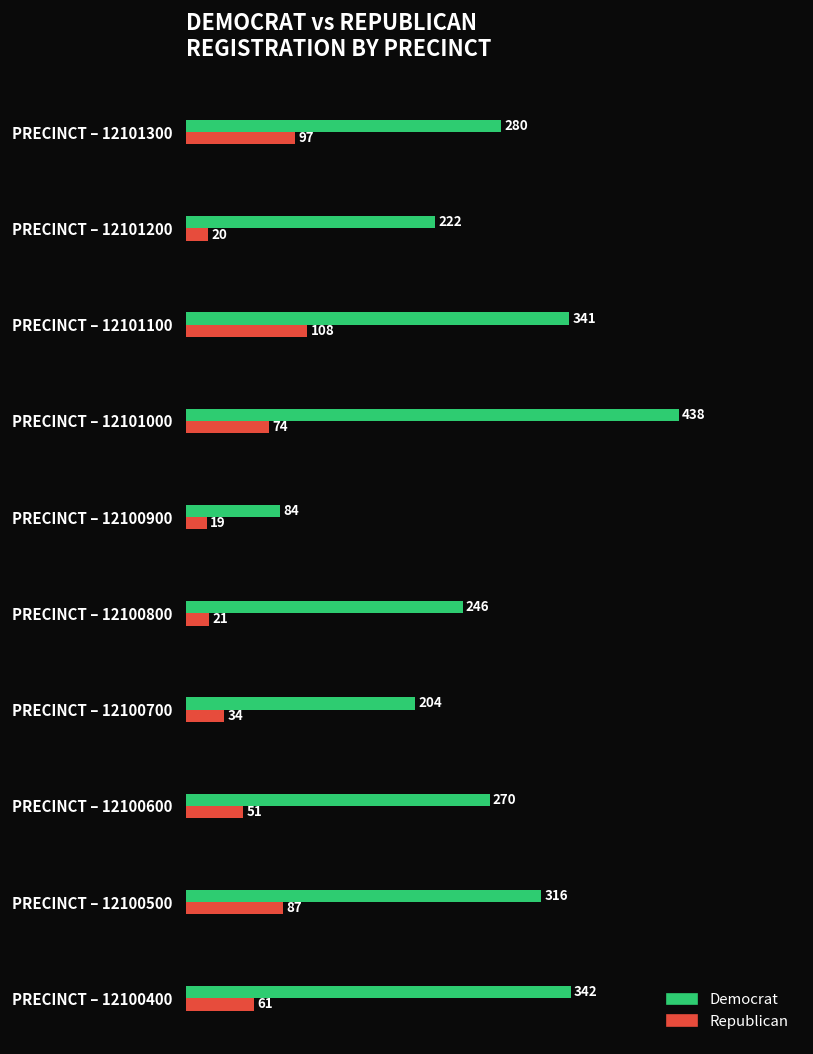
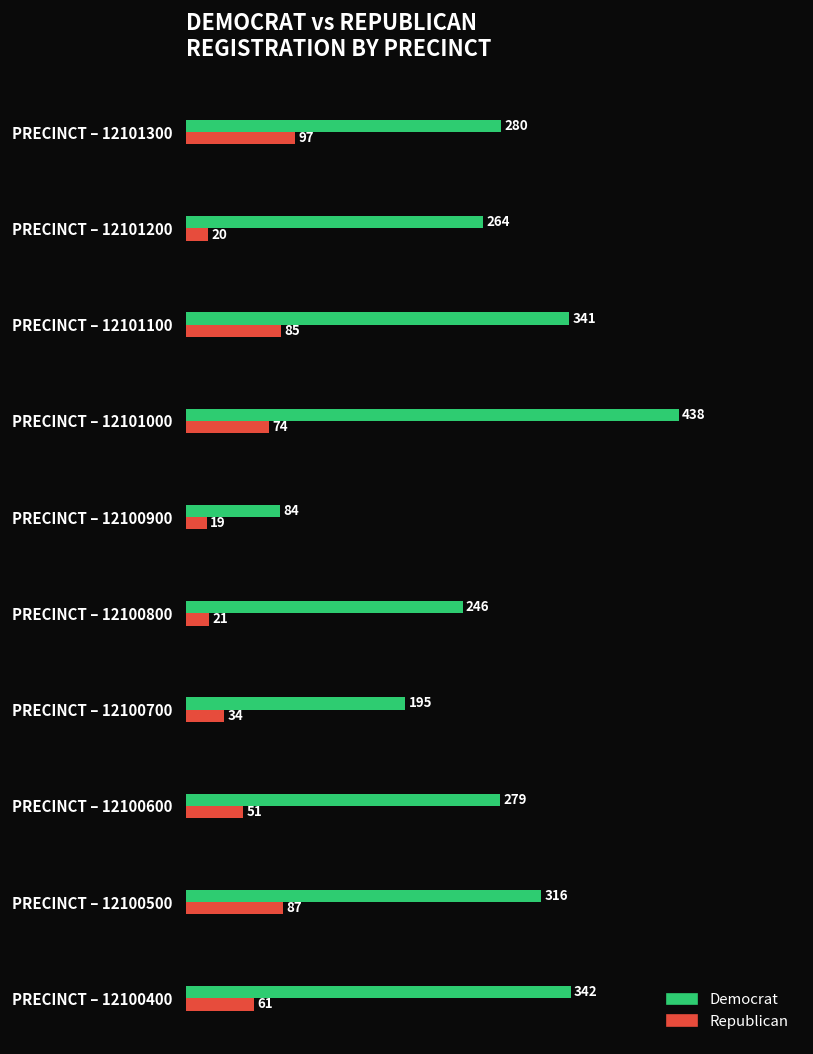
Democrat, PRECINCT – 12101200: 222 -> 264
Republican, PRECINCT – 12101100: 108 -> 85
Democrat, PRECINCT – 12100700: 204 -> 195
Democrat, PRECINCT – 12100600: 270 -> 279
